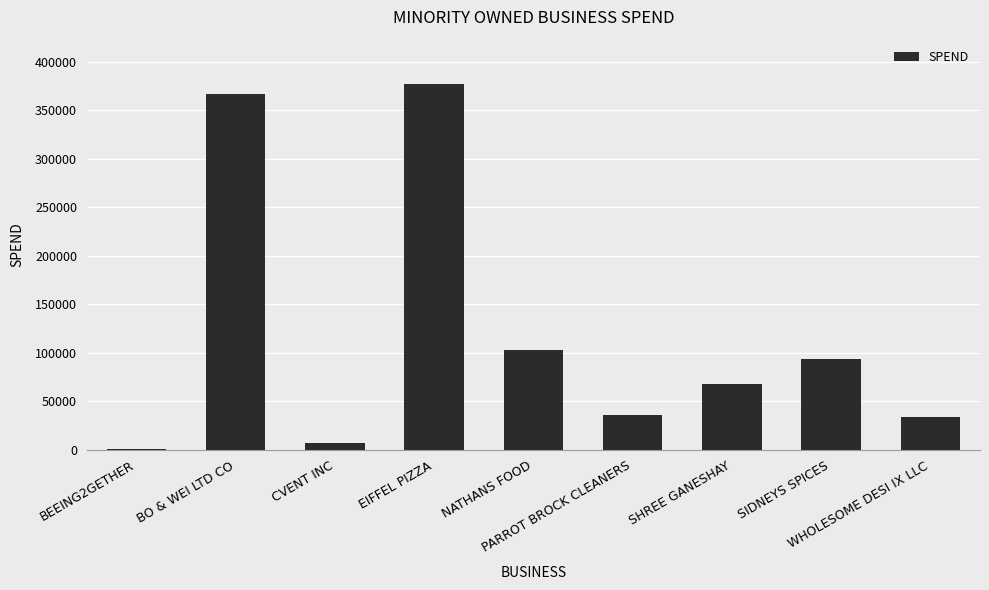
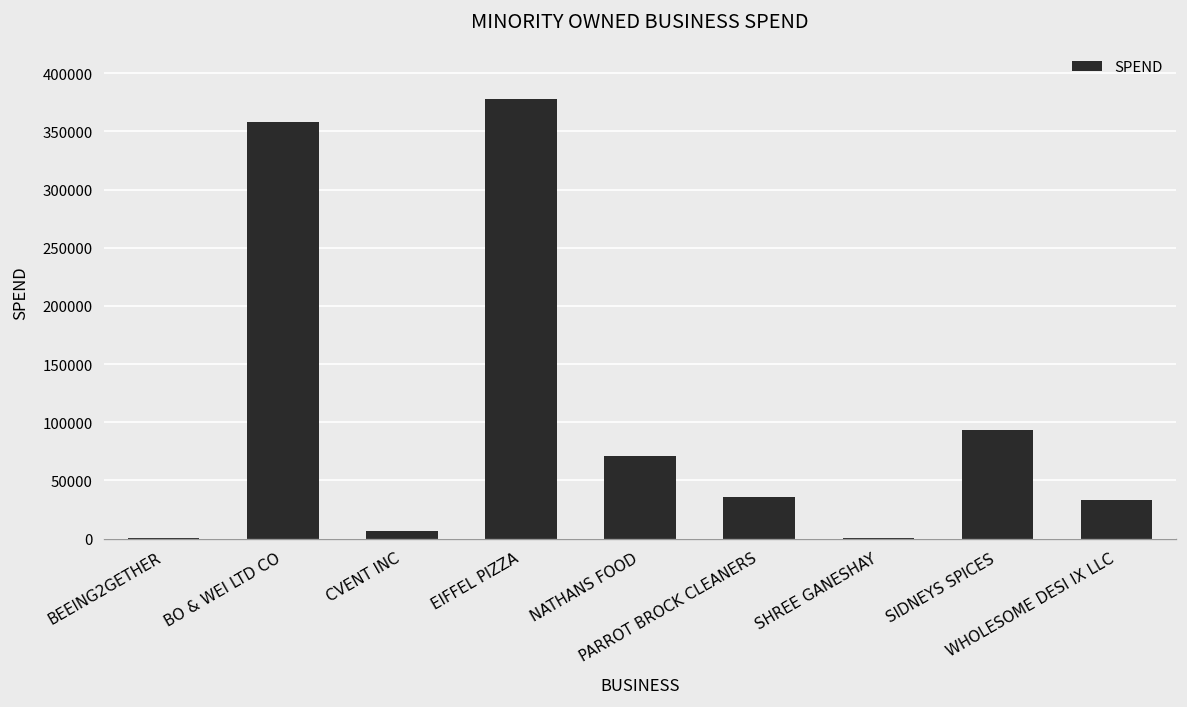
BO & WEI LTD CO: 370000 -> 360000
NATHANS FOOD: 100000 -> 70000
SHREE GANESHAY: 70000 -> 0
